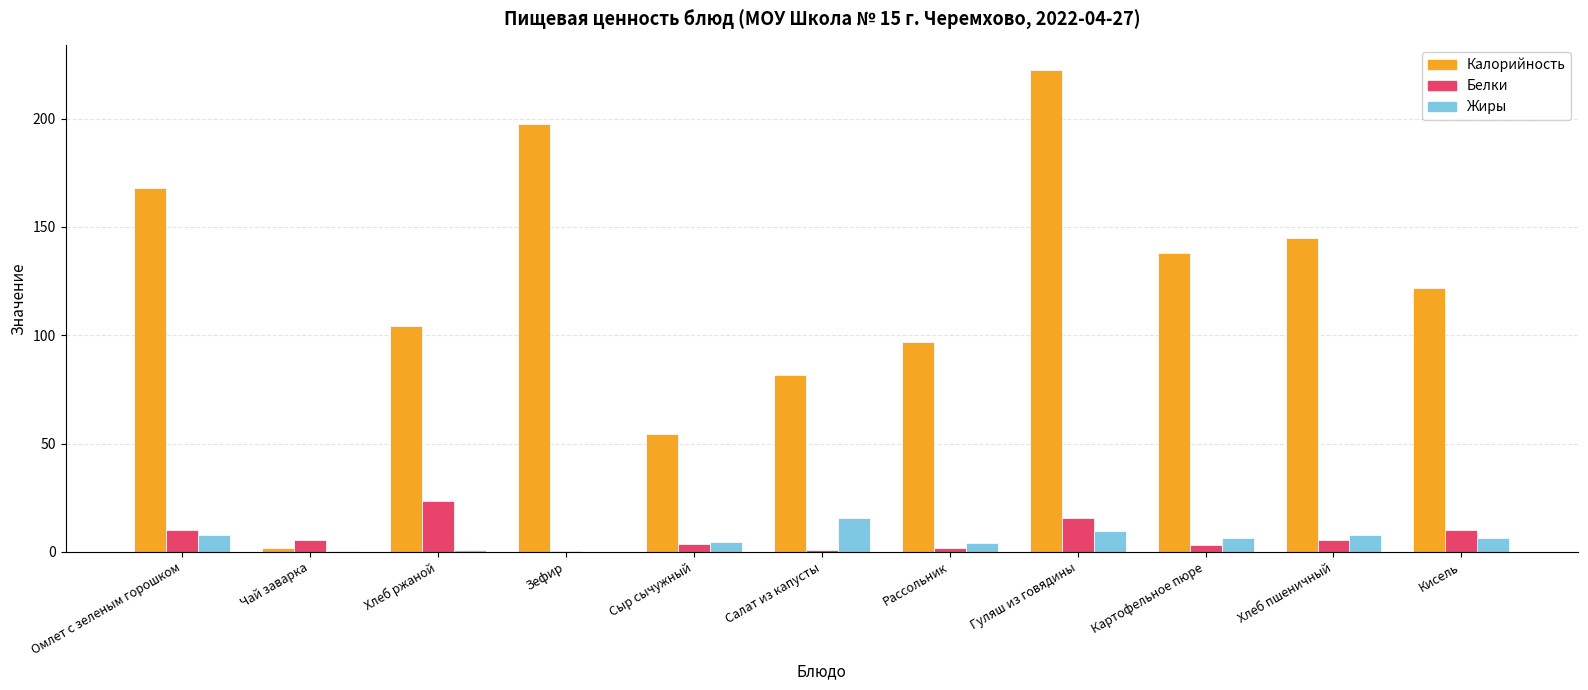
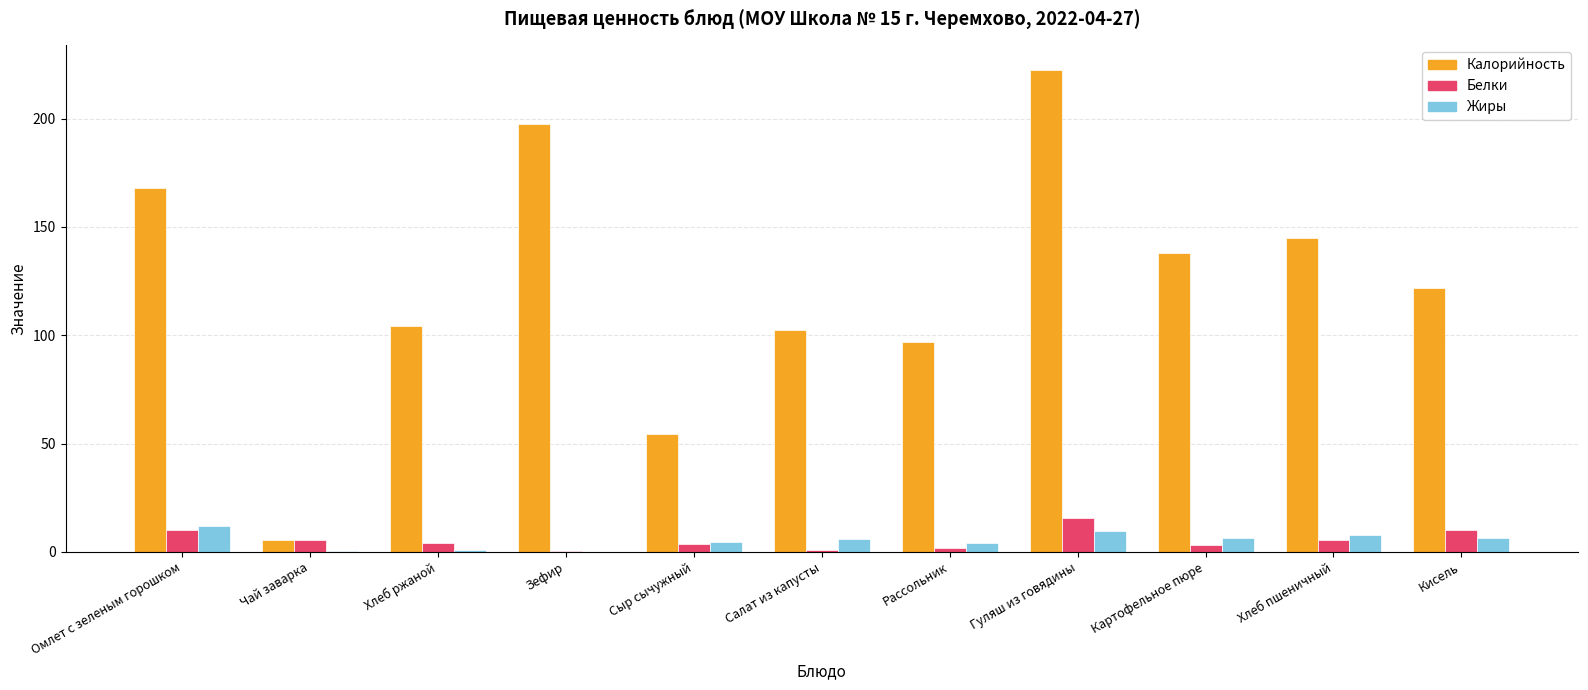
Жиры, Омлет с зеленым горошком: 8 -> 12
Калорийность, Чай заварка: 2 -> 6
Белки, Хлеб ржаной: 23 -> 4
Калорийность, Салат из капусты: 82 -> 102
Жиры, Салат из капусты: 16 -> 6
